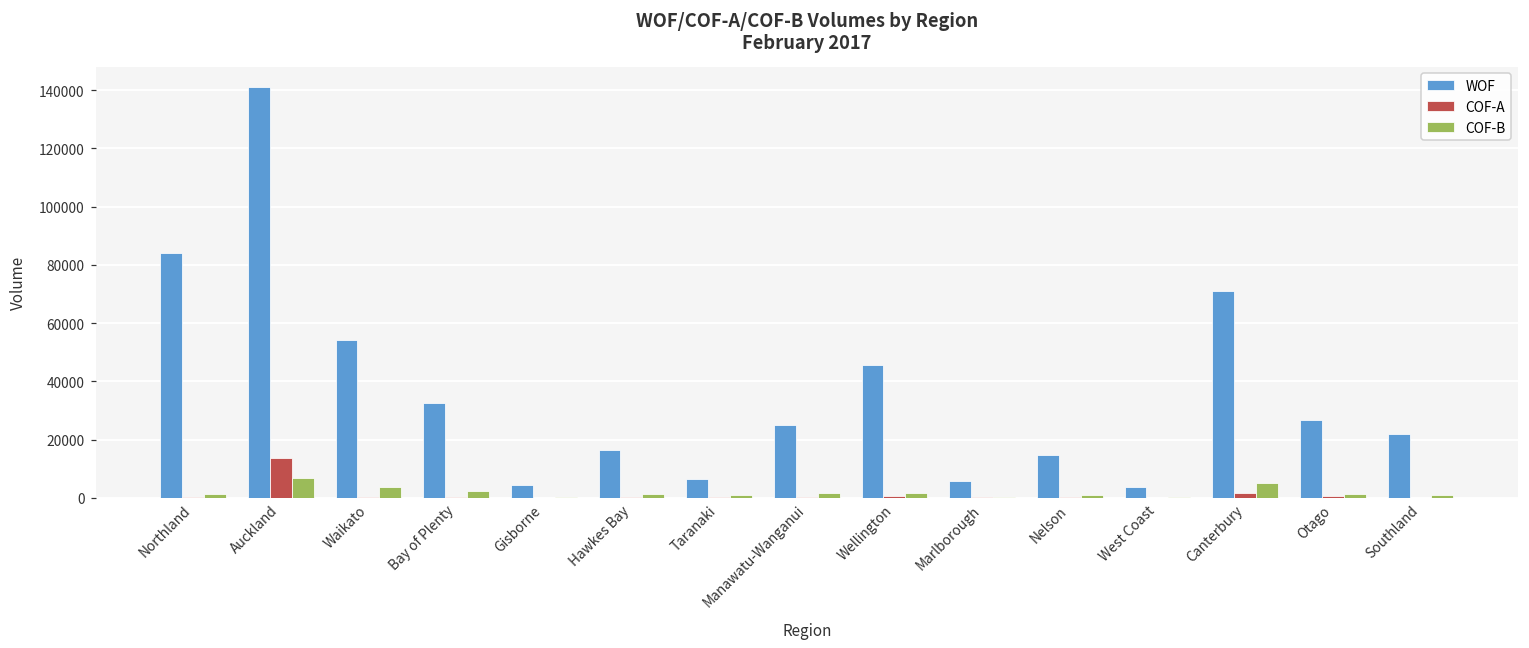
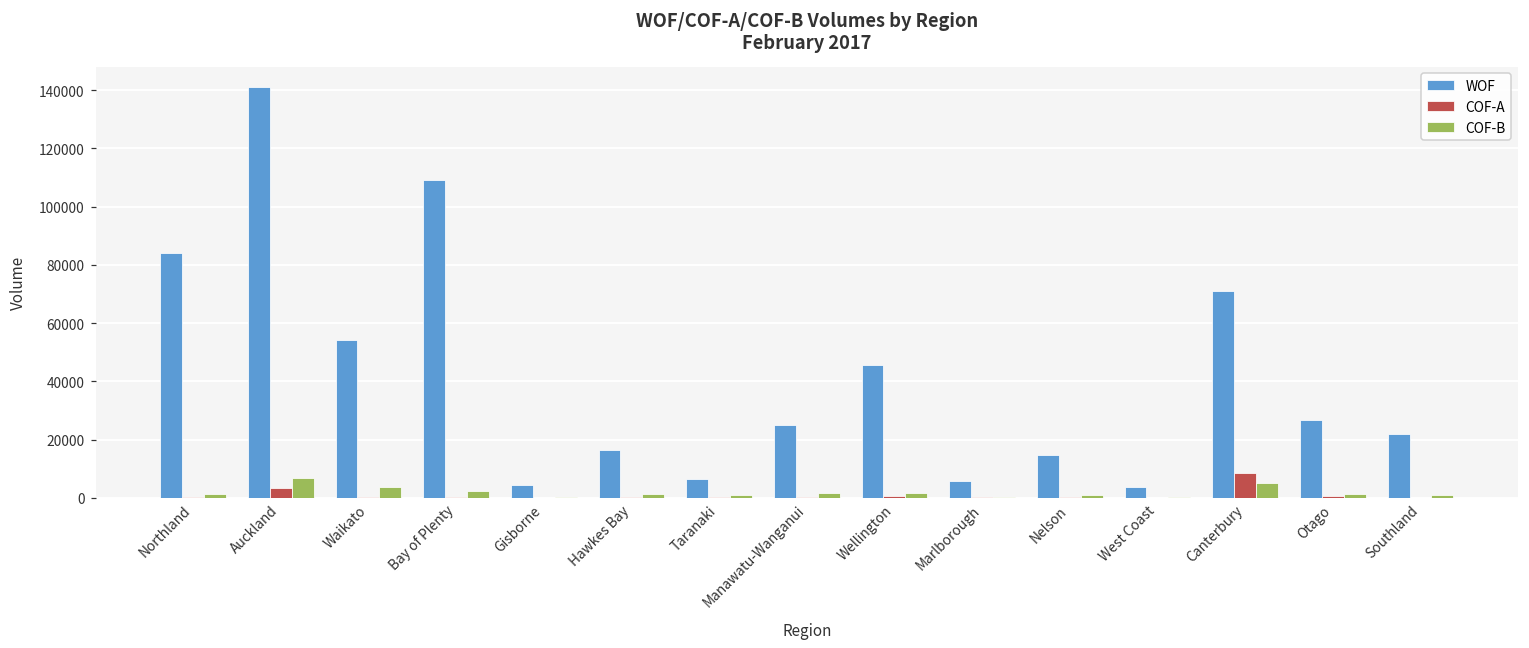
COF-A, Auckland: 14000 -> 3000
WOF, Bay of Plenty: 32000 -> 109000
COF-A, Canterbury: 2000 -> 8000
